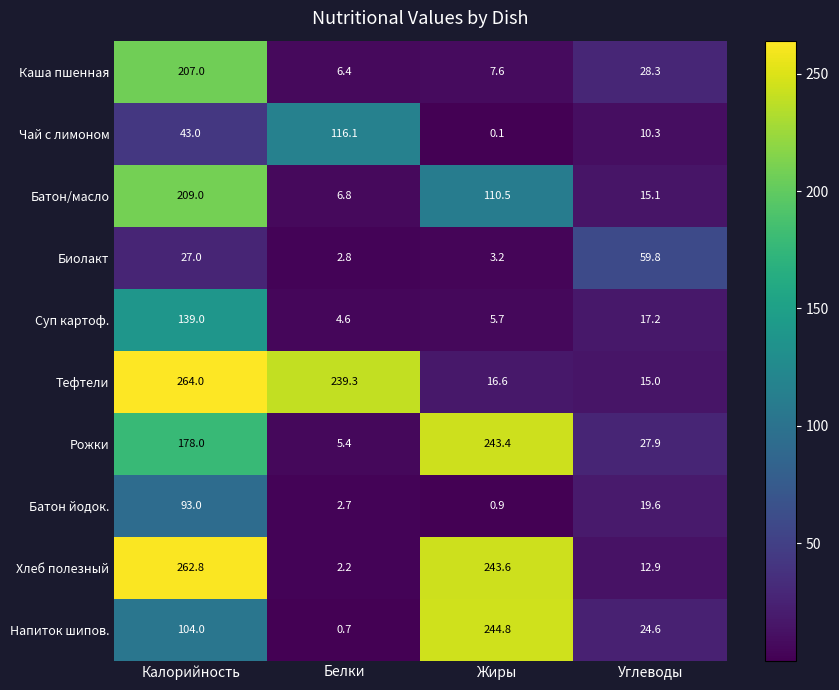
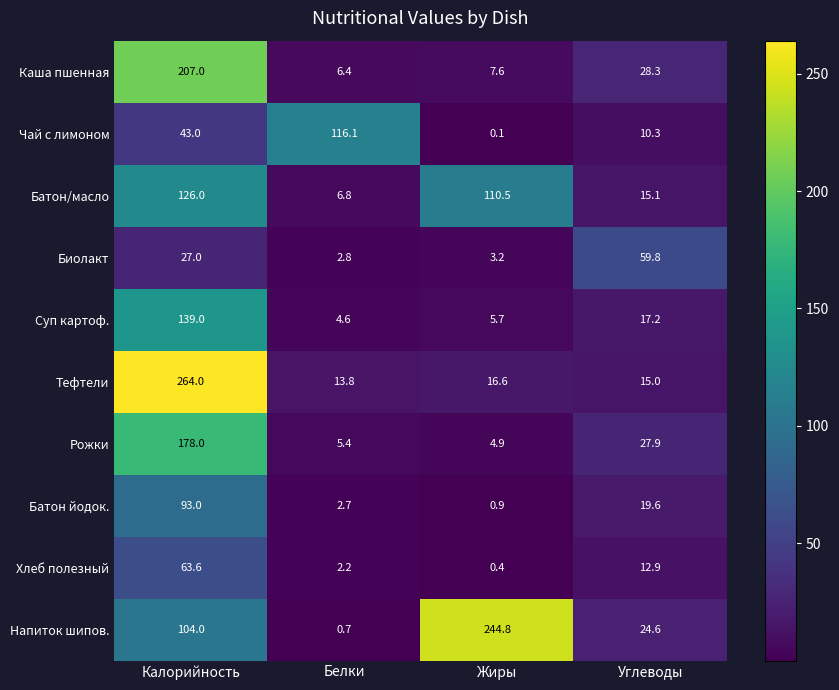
Батон/масло, Калорийность: 209.0 -> 126.0
Тефтели, Белки: 239.3 -> 13.8
Рожки, Жиры: 243.4 -> 4.9
Хлеб полезный, Калорийность: 262.8 -> 63.6
Хлеб полезный, Жиры: 243.6 -> 0.4
